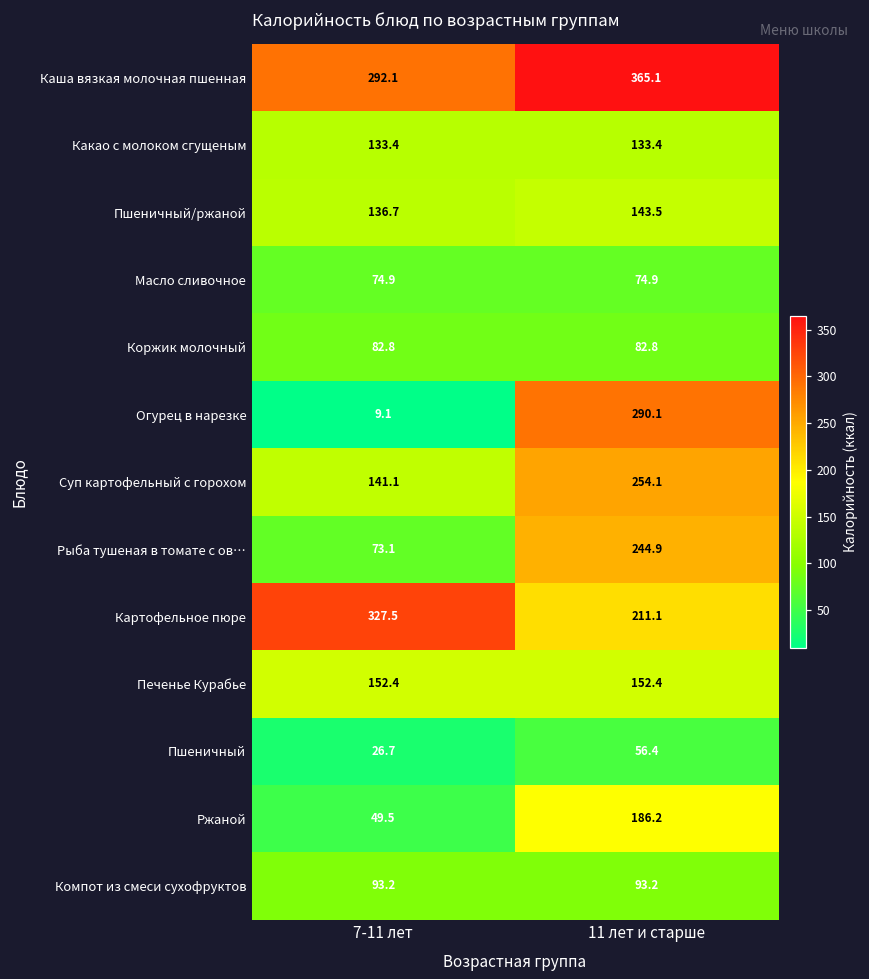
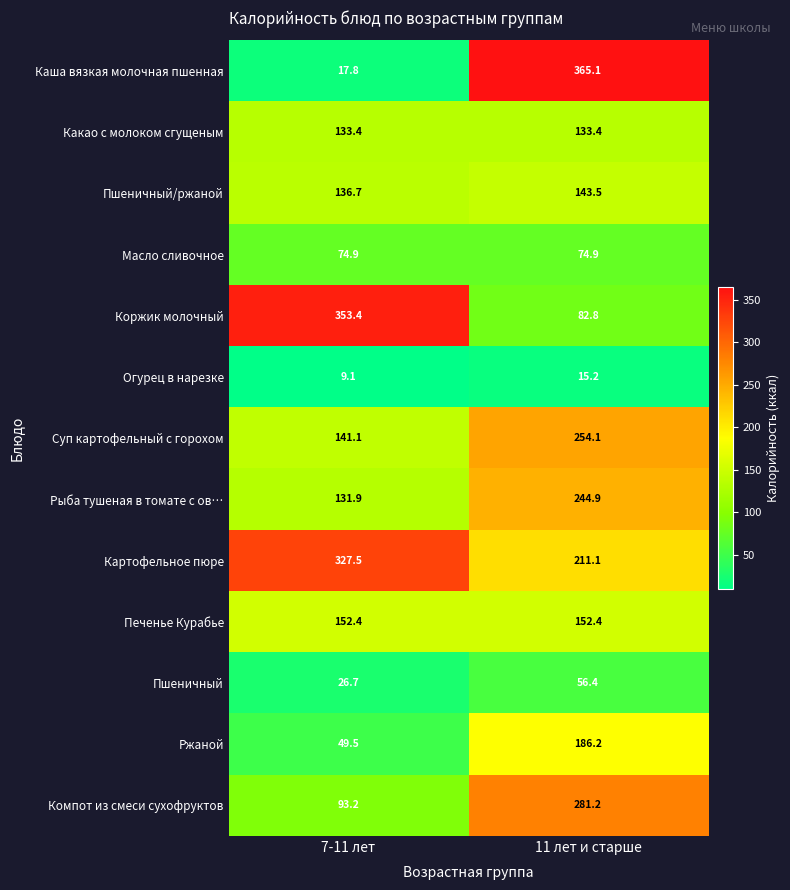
Каша вязкая молочная пшенная, 7-11 лет: 292.1 -> 17.8
Коржик молочный, 7-11 лет: 82.8 -> 353.4
Огурец в нарезке, 11 лет и старше: 290.1 -> 15.2
Рыба тушеная в томате с ов…, 7-11 лет: 73.1 -> 131.9
Компот из смеси сухофруктов, 11 лет и старше: 93.2 -> 281.2
